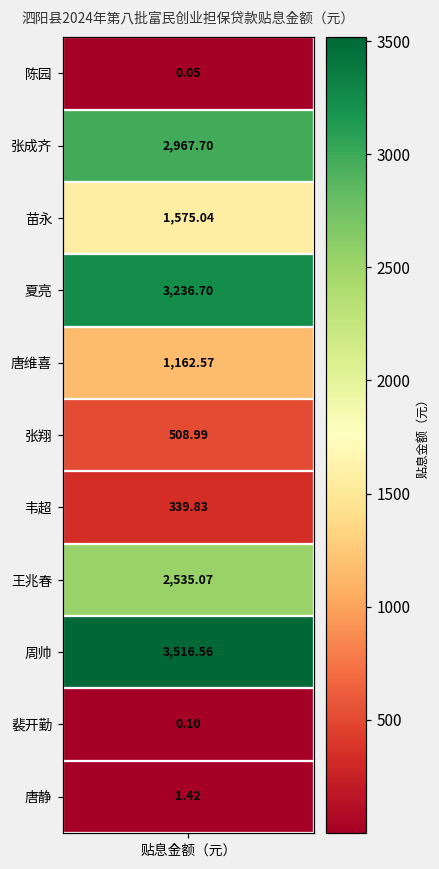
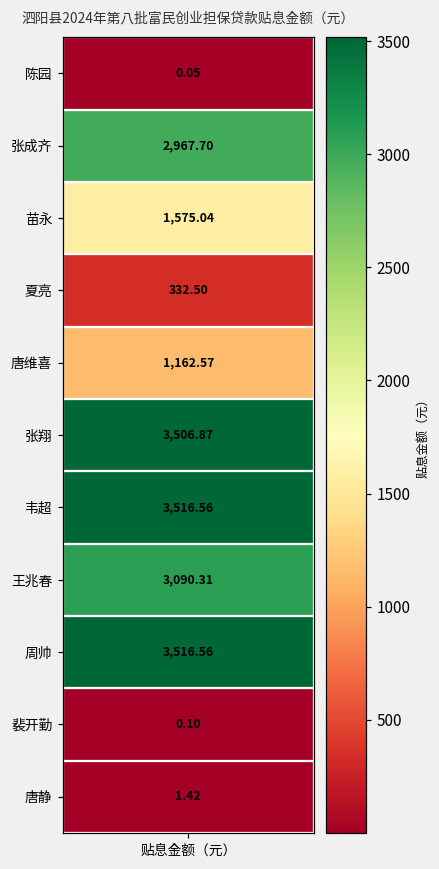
夏亮, 贴息金额（元）: 3,236.70 -> 332.50
张翔, 贴息金额（元）: 508.99 -> 3,506.87
韦超, 贴息金额（元）: 339.83 -> 3,516.56
王兆春, 贴息金额（元）: 2,535.07 -> 3,090.31
